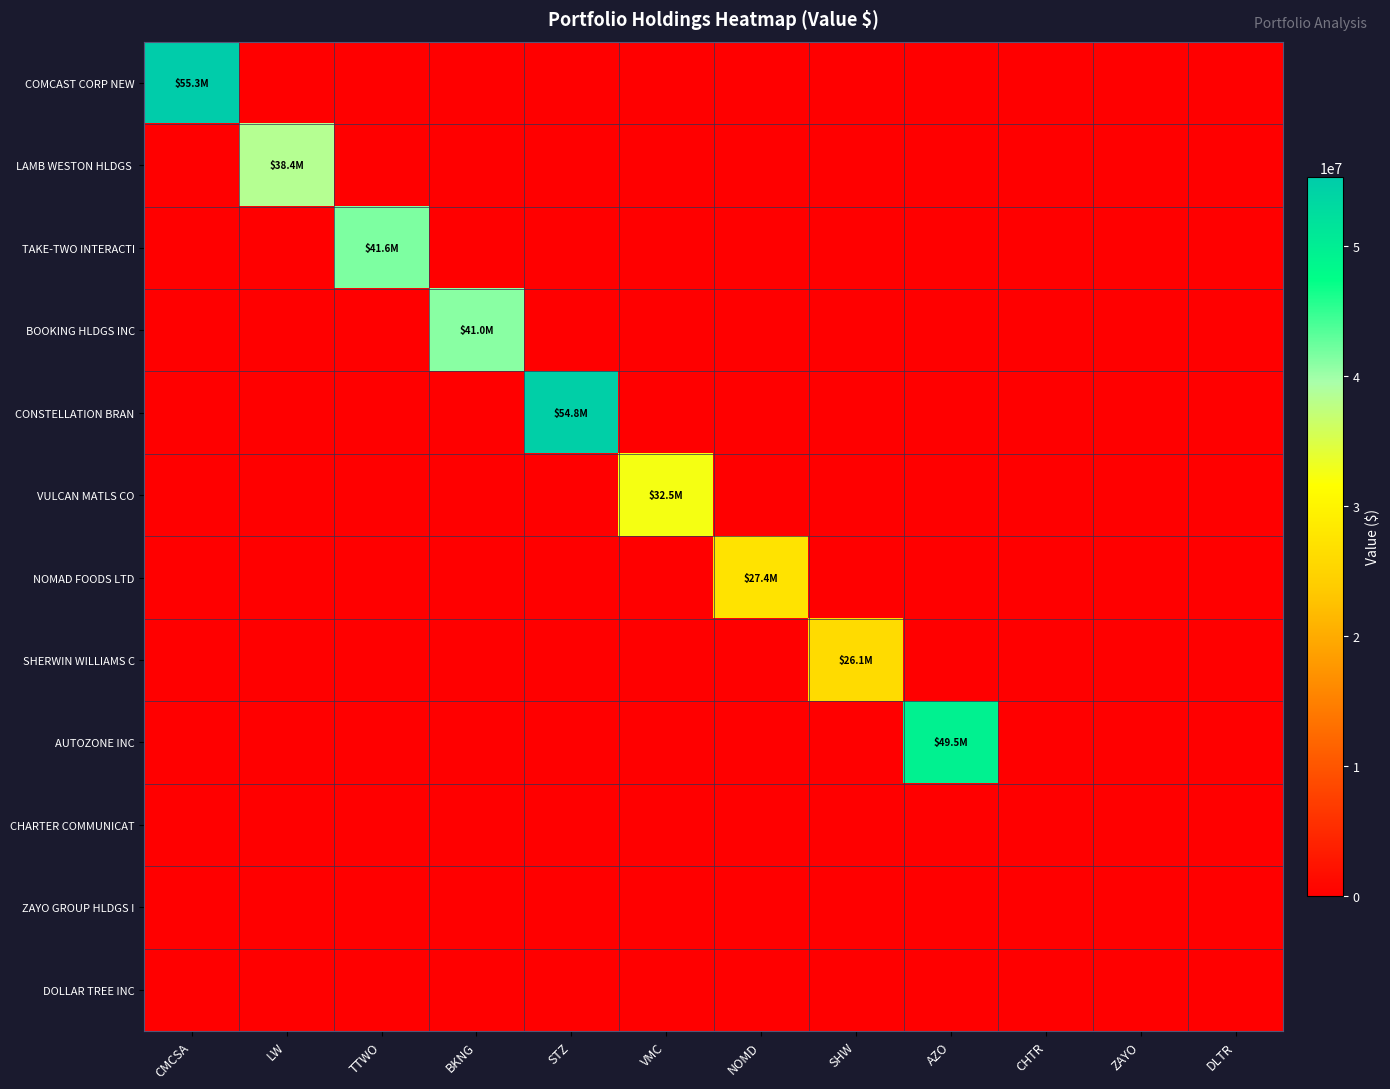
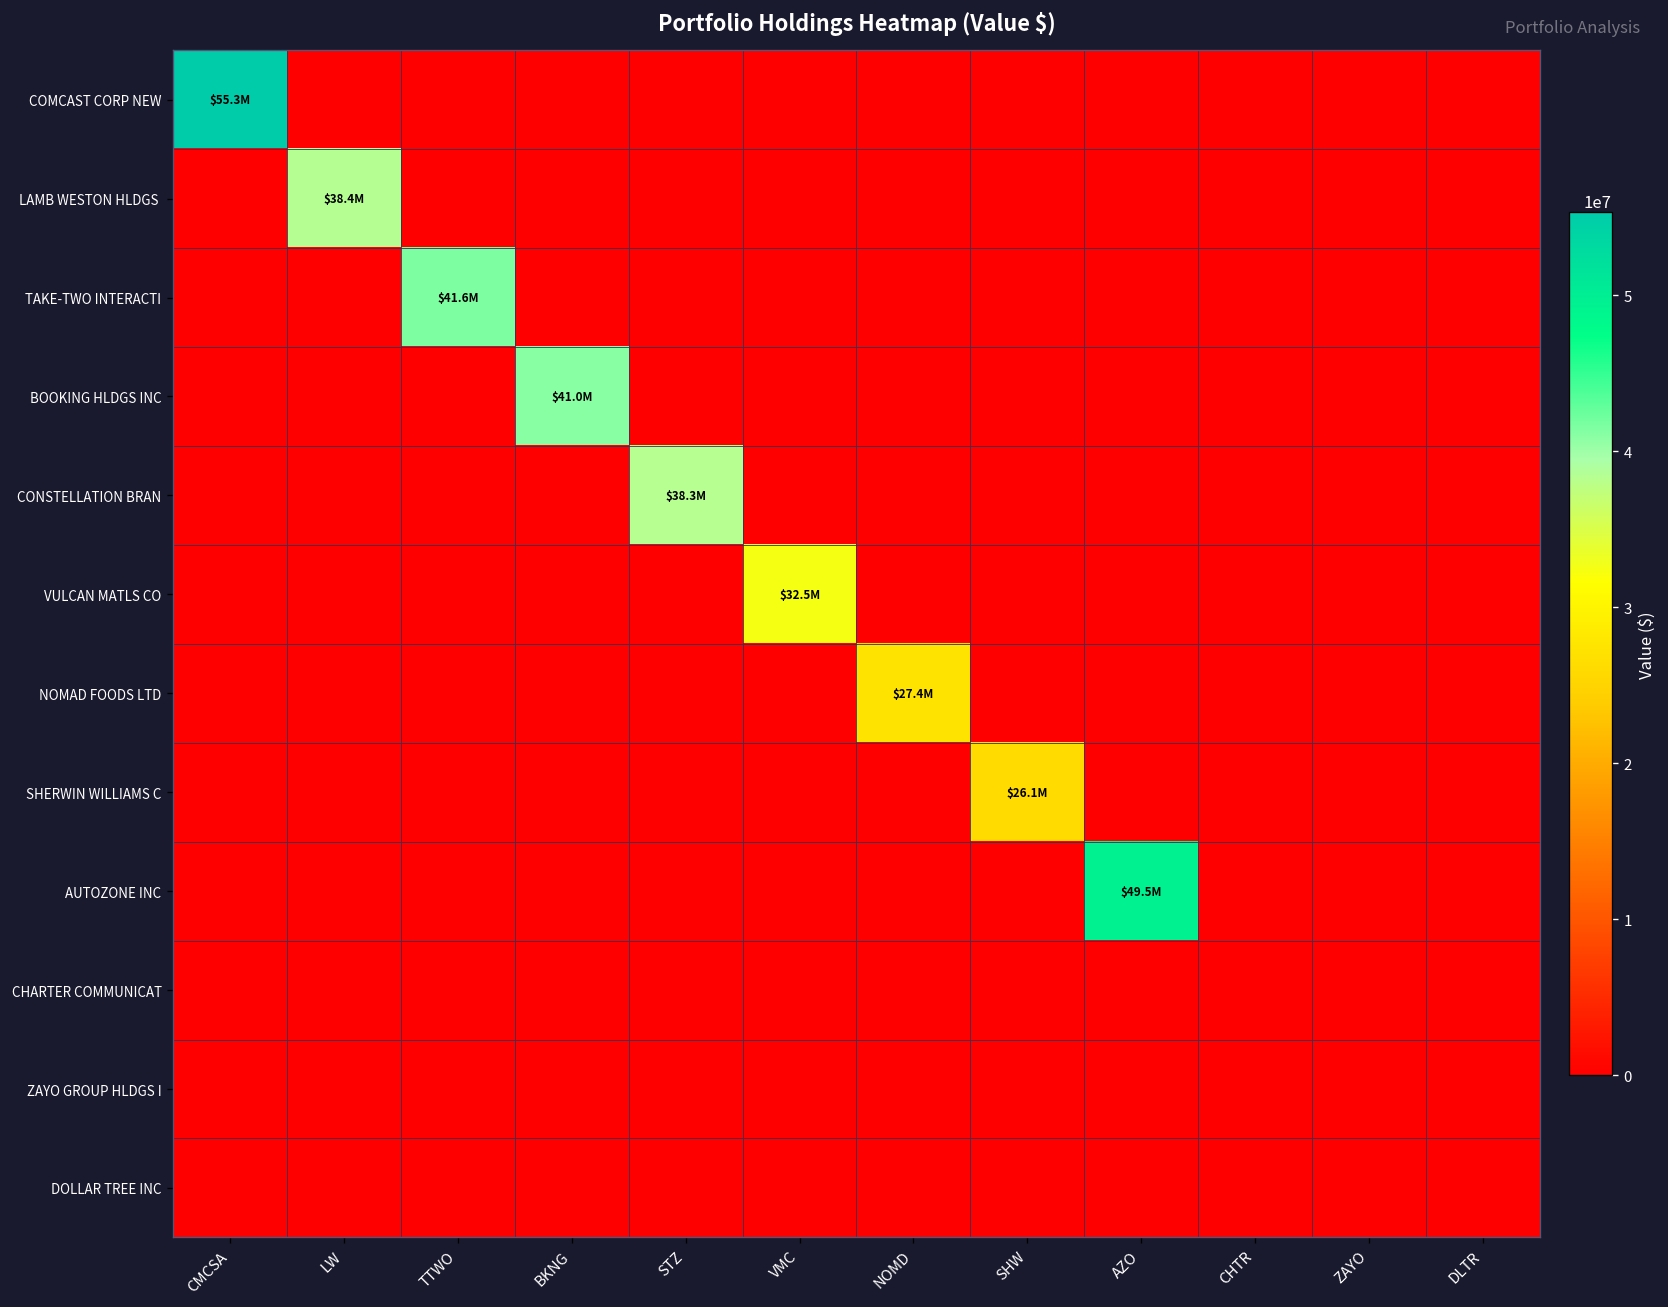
CONSTELLATION BRAN, STZ: $54.8M -> $38.3M
